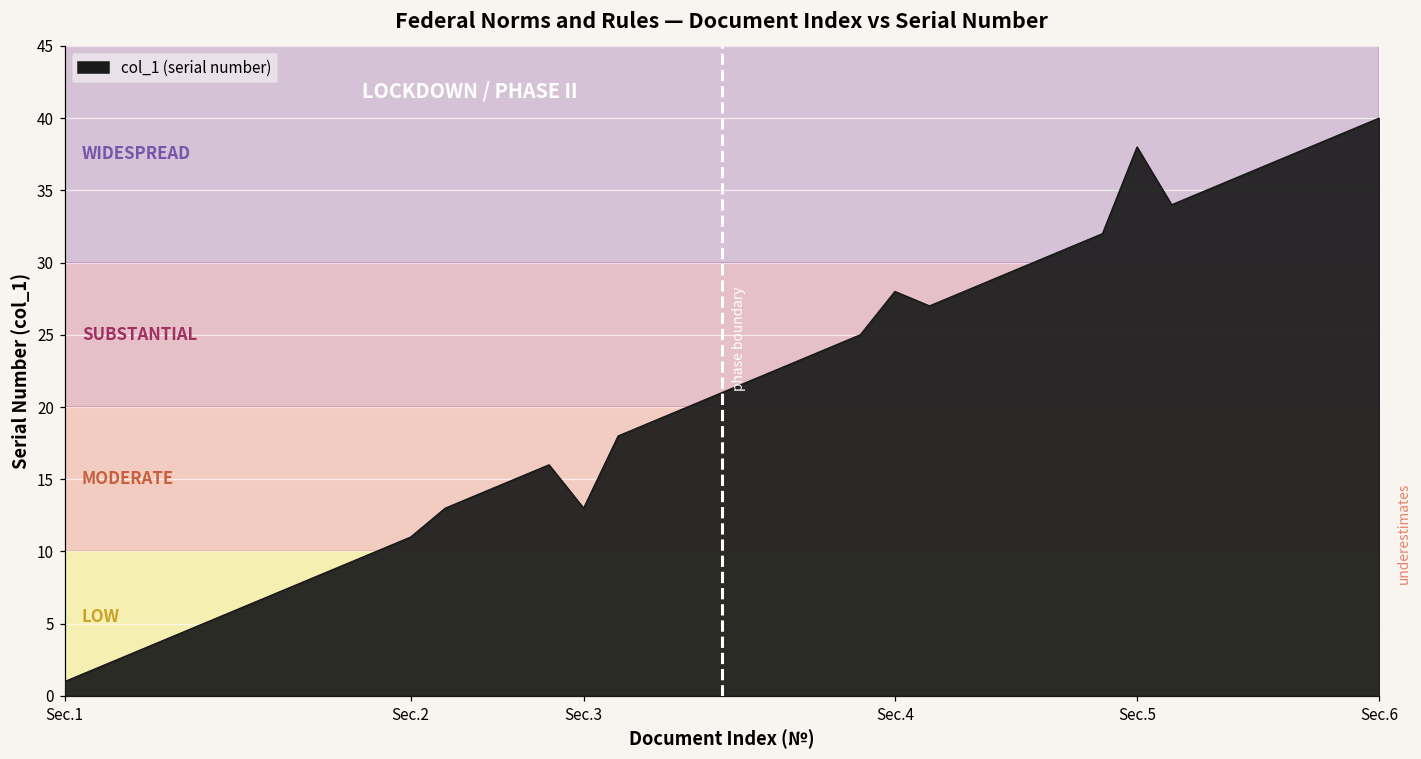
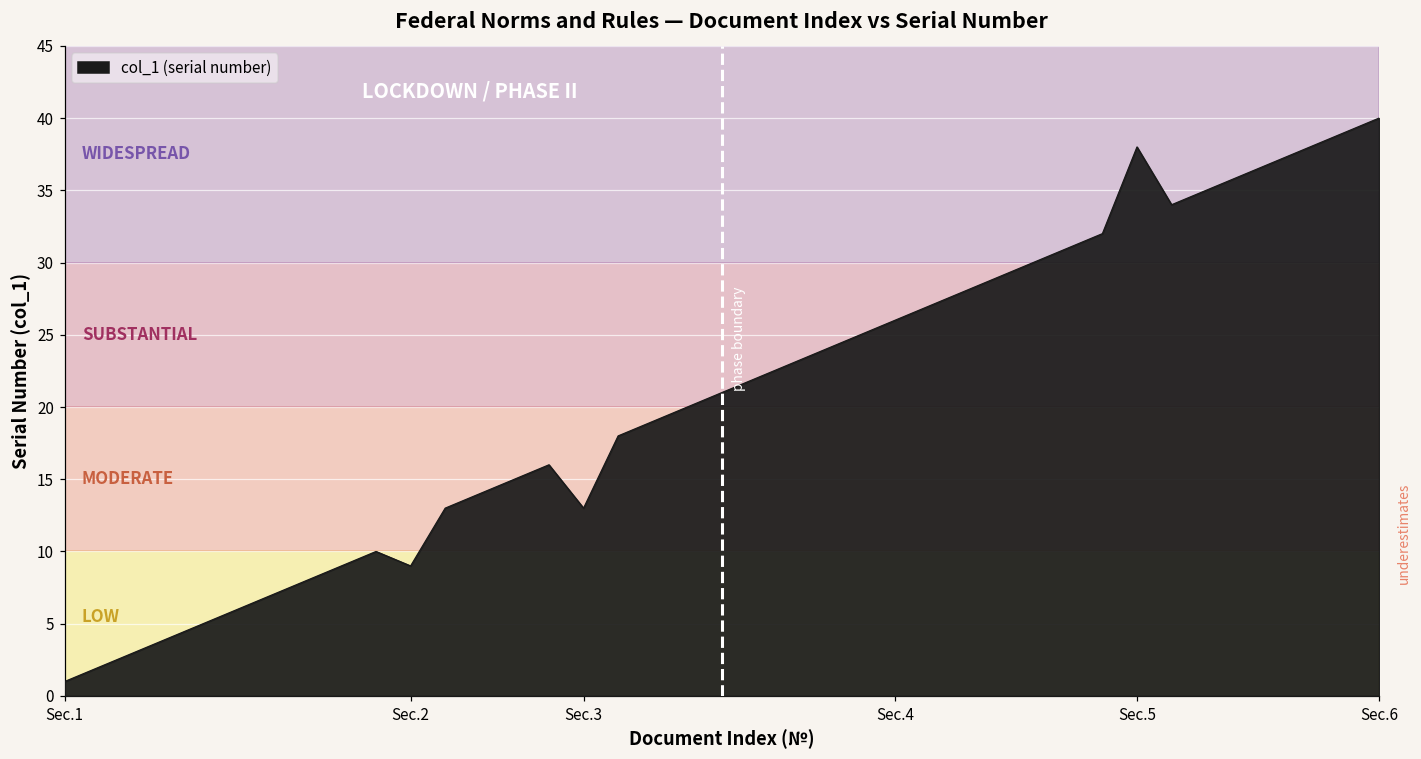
Sec.2: 11 -> 9
Sec.4: 28 -> 26
